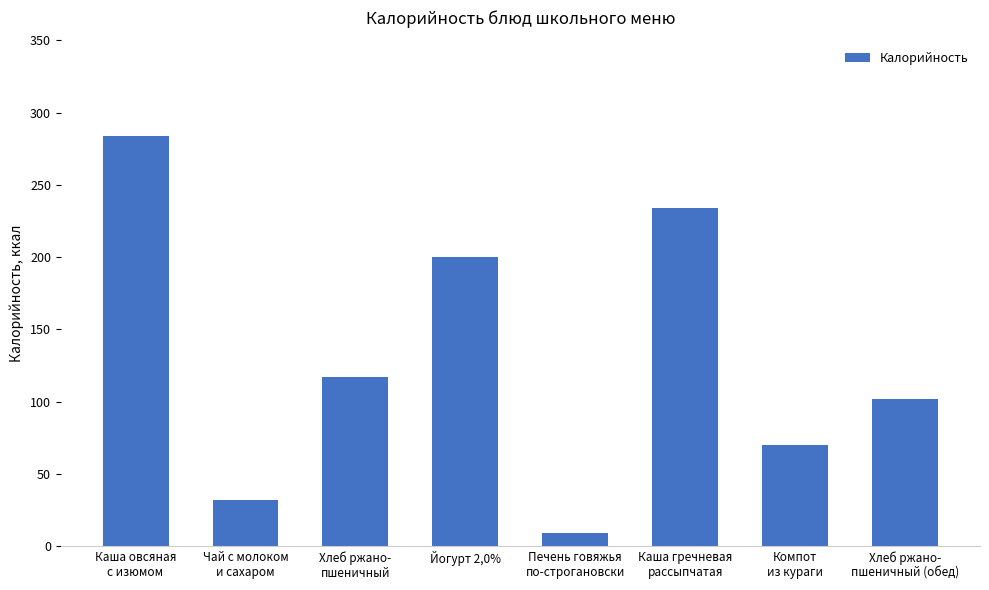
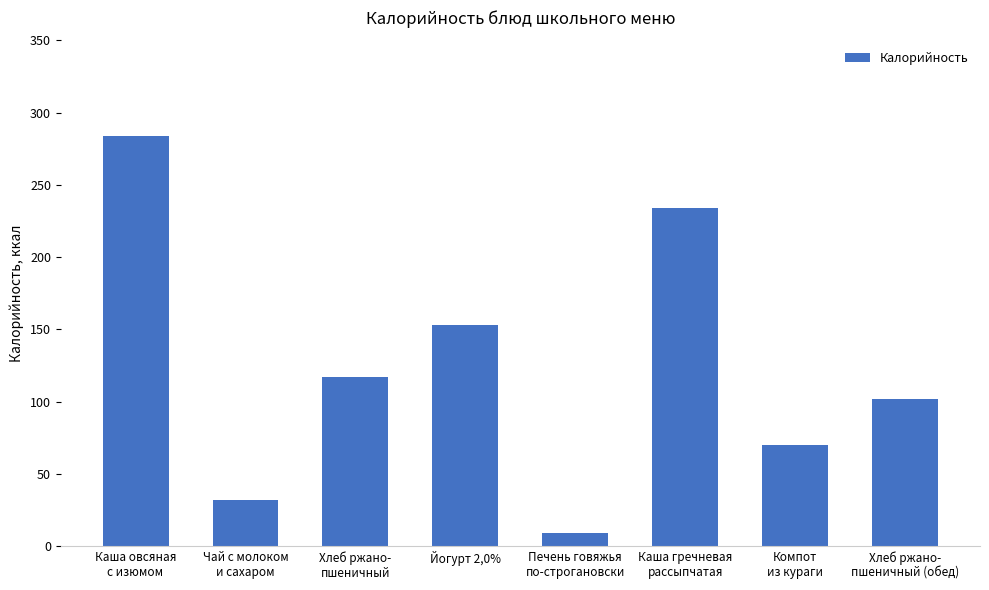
Йогурт 2,0%: 200 -> 153
